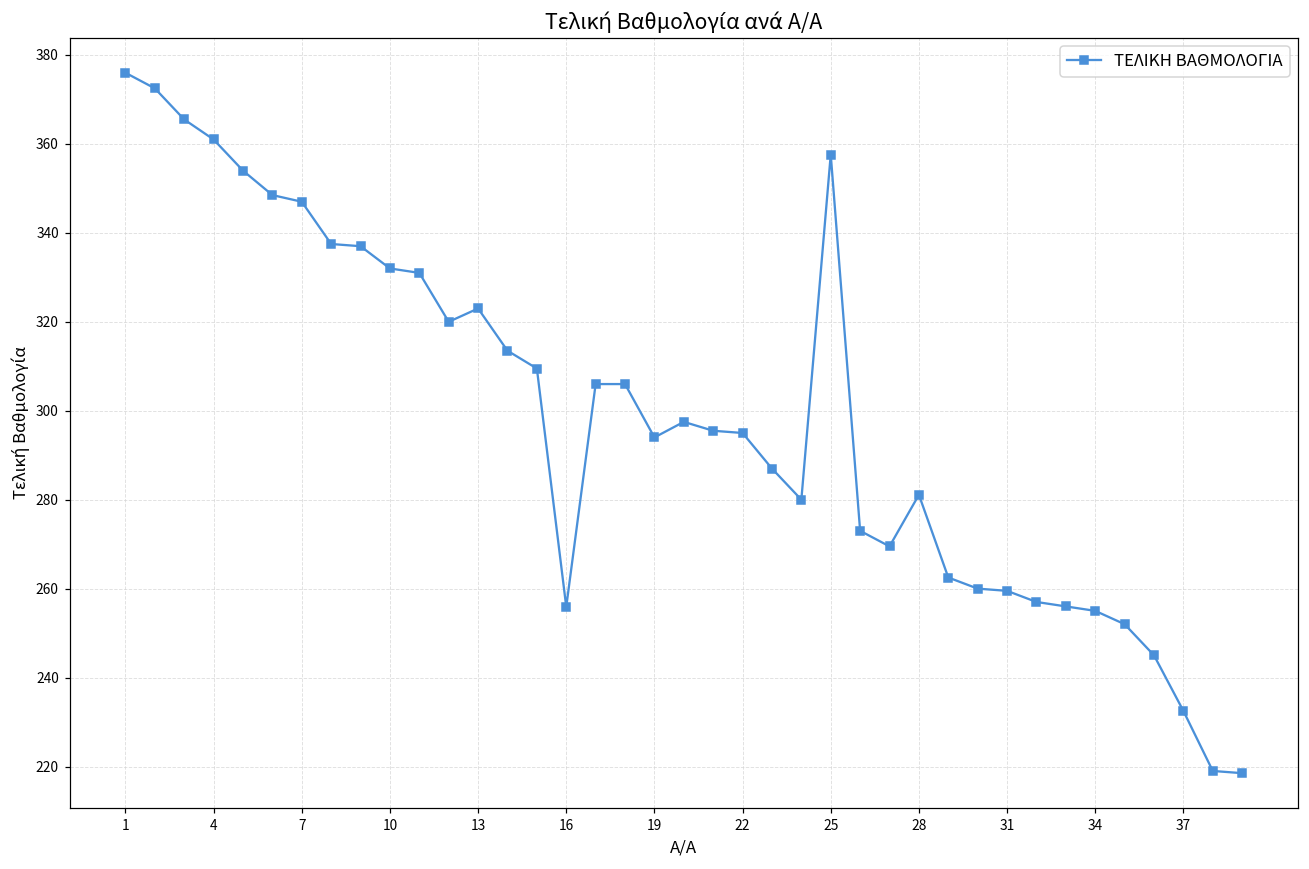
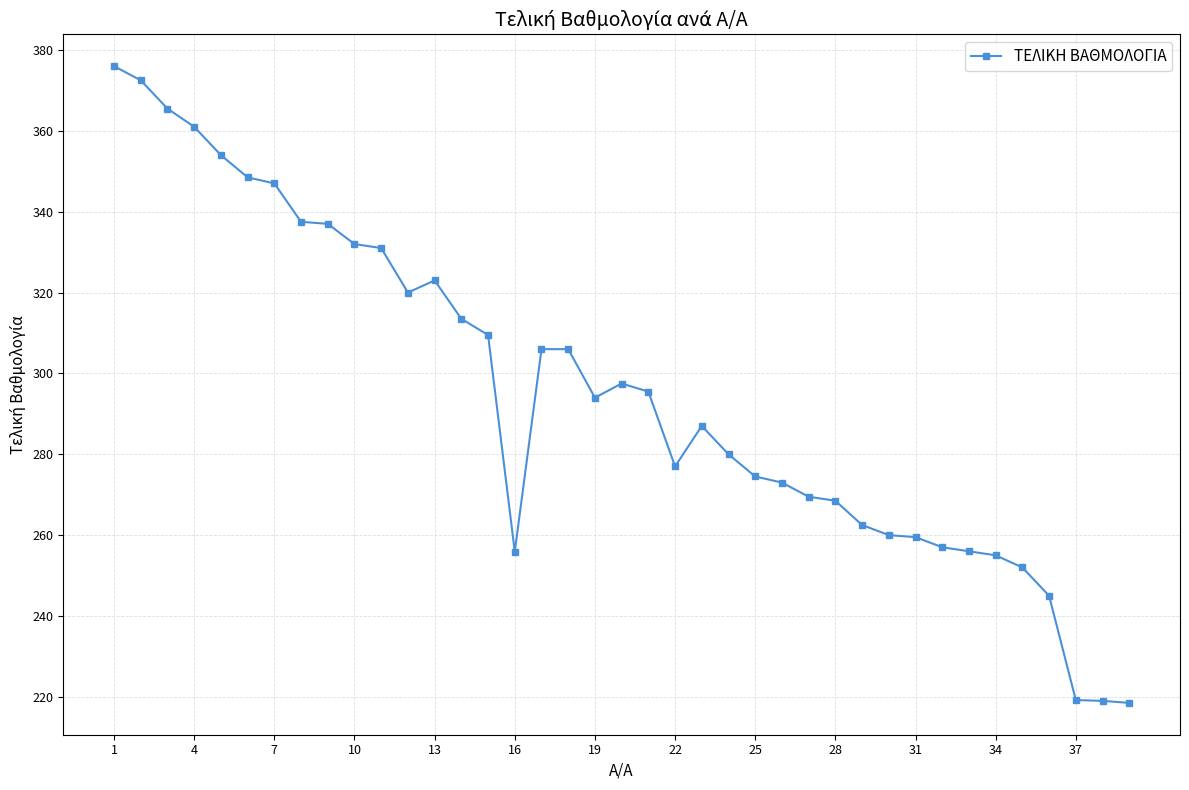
22: 295 -> 277
25: 358 -> 275
28: 281 -> 269
37: 233 -> 219
